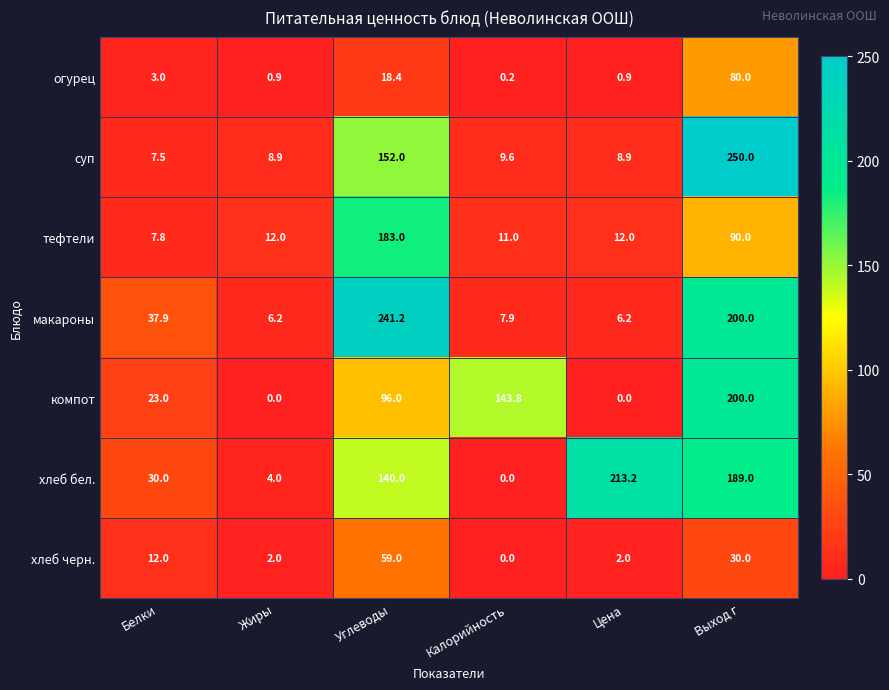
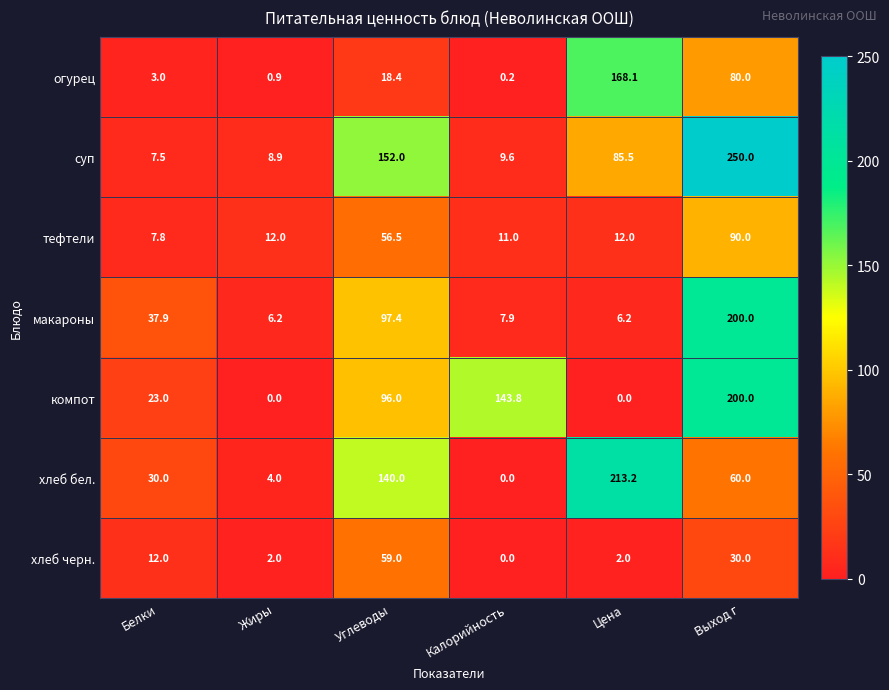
огурец, Цена: 0.9 -> 168.1
суп, Цена: 8.9 -> 85.5
тефтели, Углеводы: 183.0 -> 56.5
макароны, Углеводы: 241.2 -> 97.4
хлеб бел., Выход г: 189.0 -> 60.0
